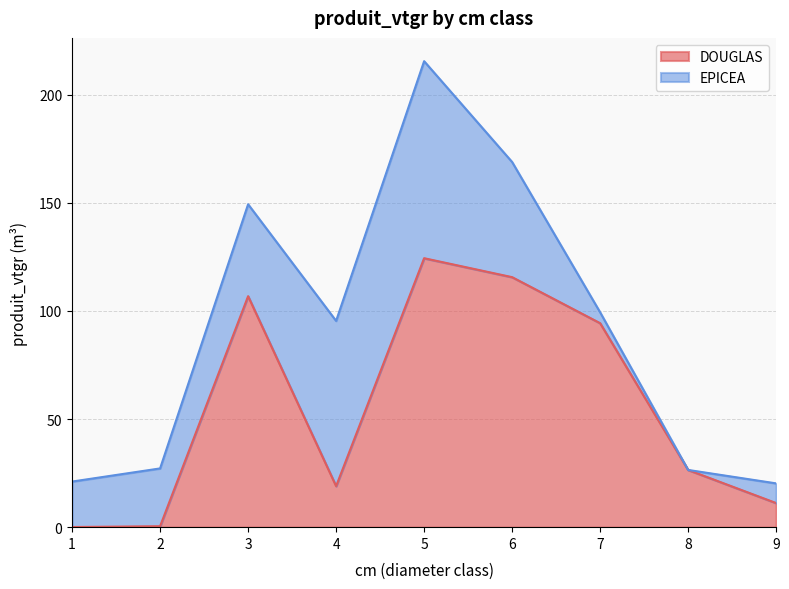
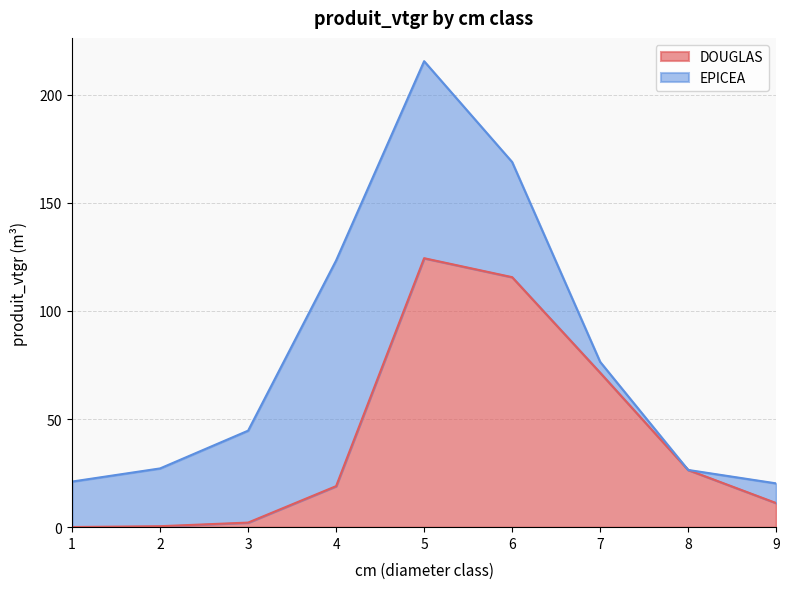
DOUGLAS, 3: 107 -> 2
EPICEA, 4: 76 -> 104
DOUGLAS, 7: 94 -> 71
